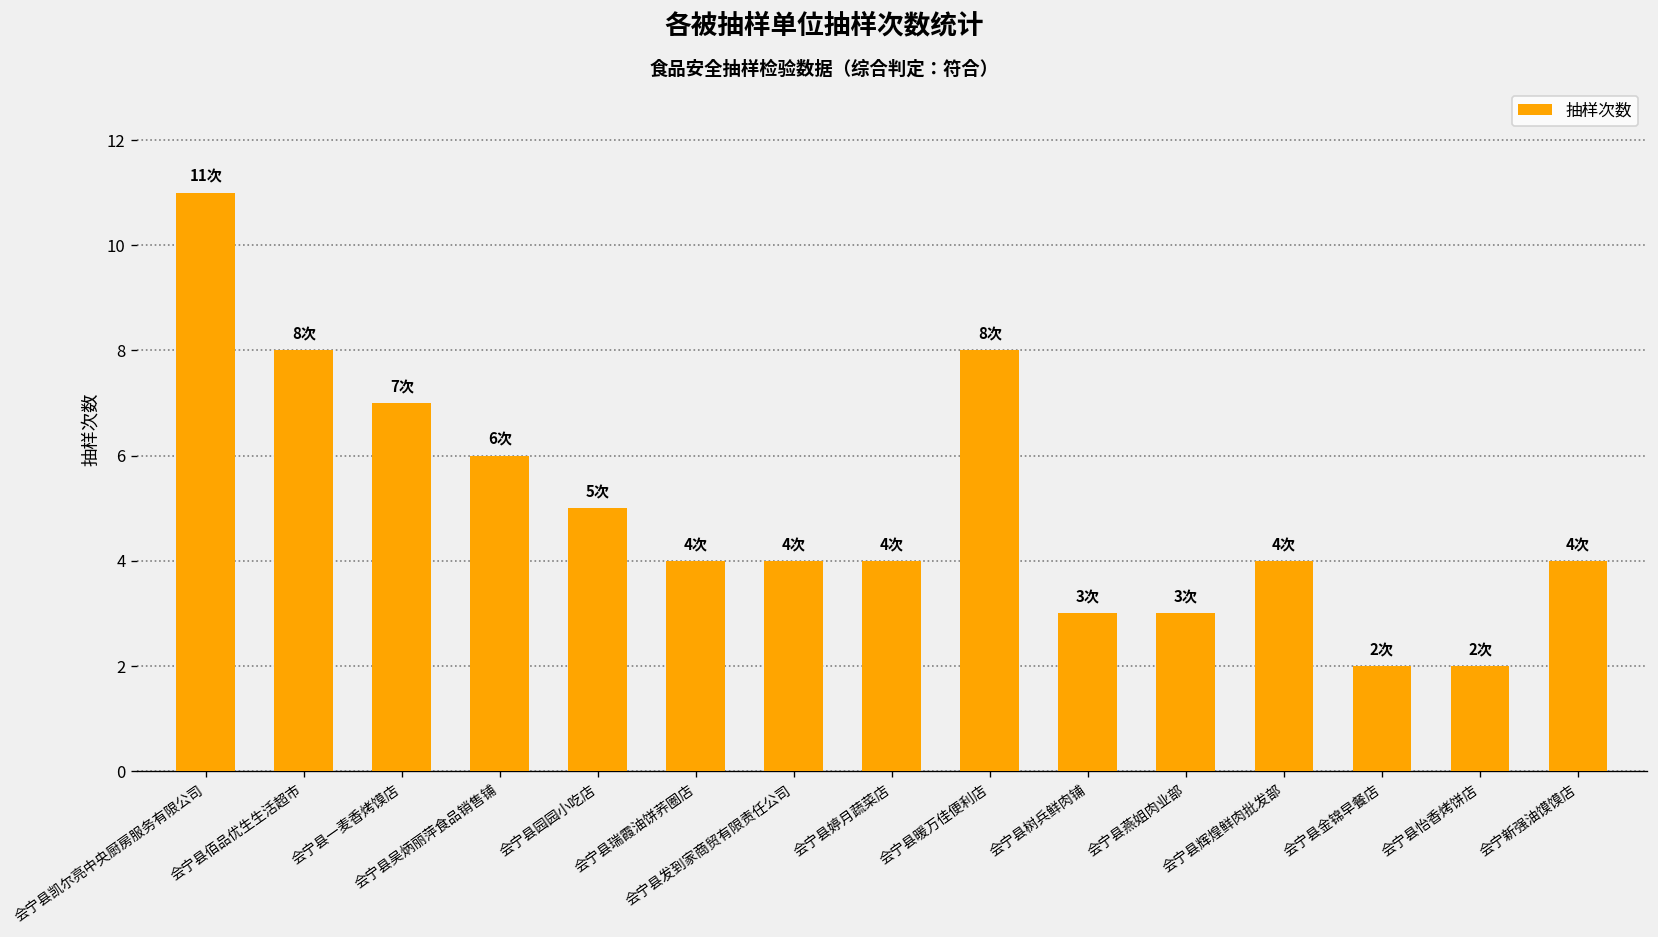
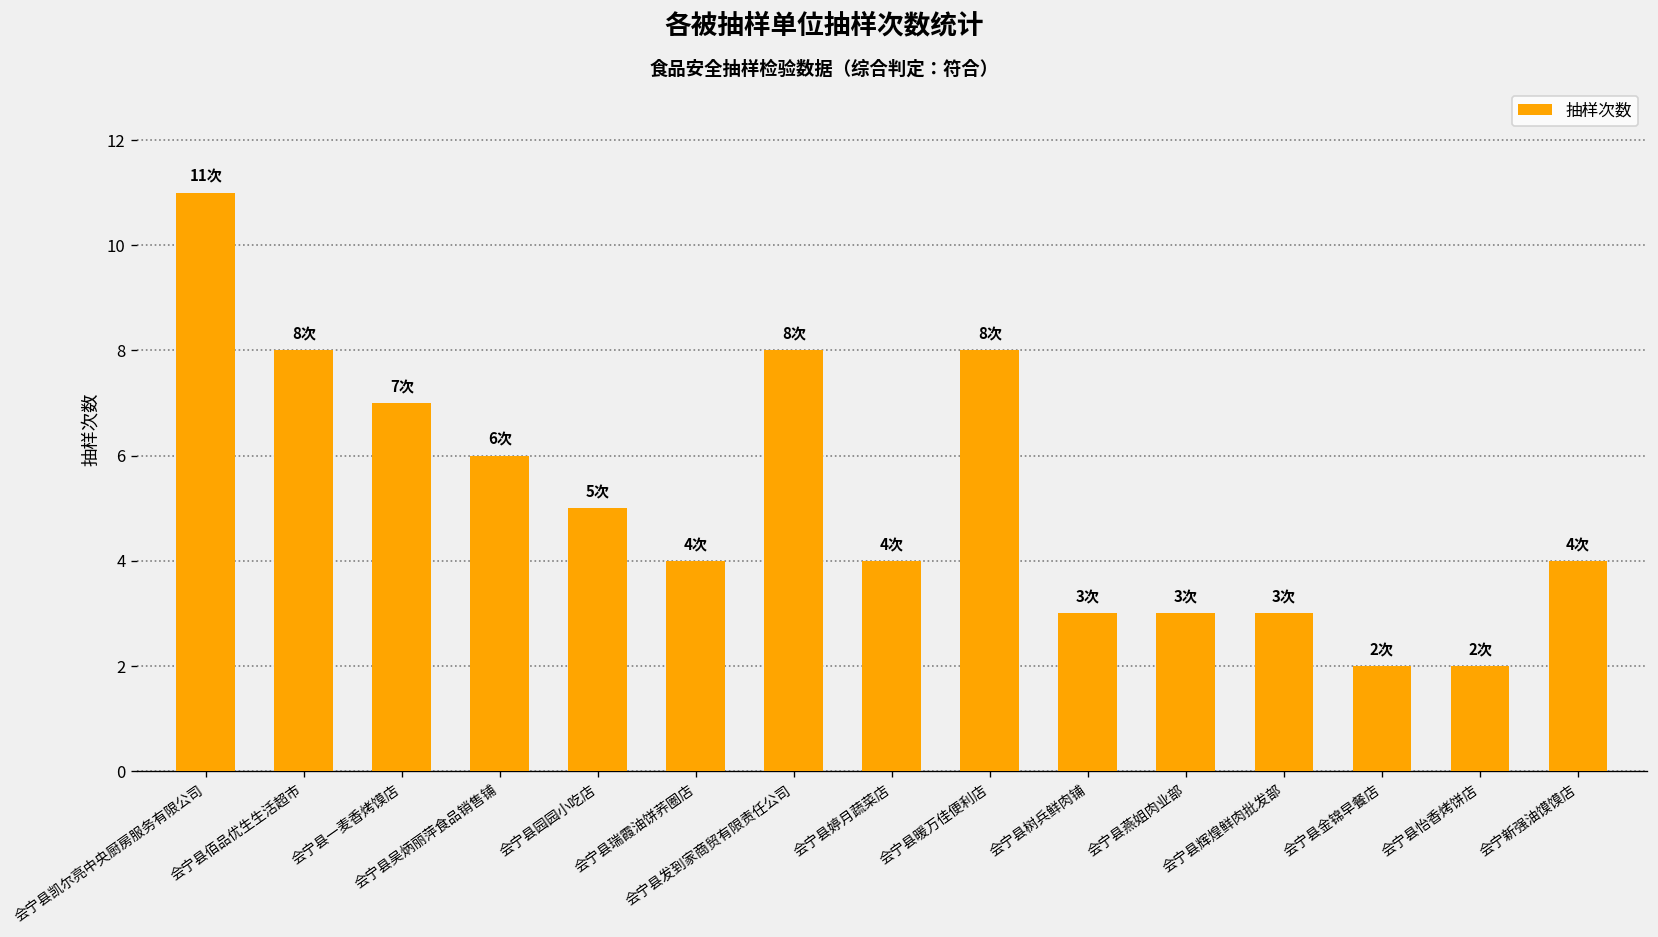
会宁县发到家商贸有限责任公司: 4次 -> 8次
会宁县辉煌鲜肉批发部: 4次 -> 3次
